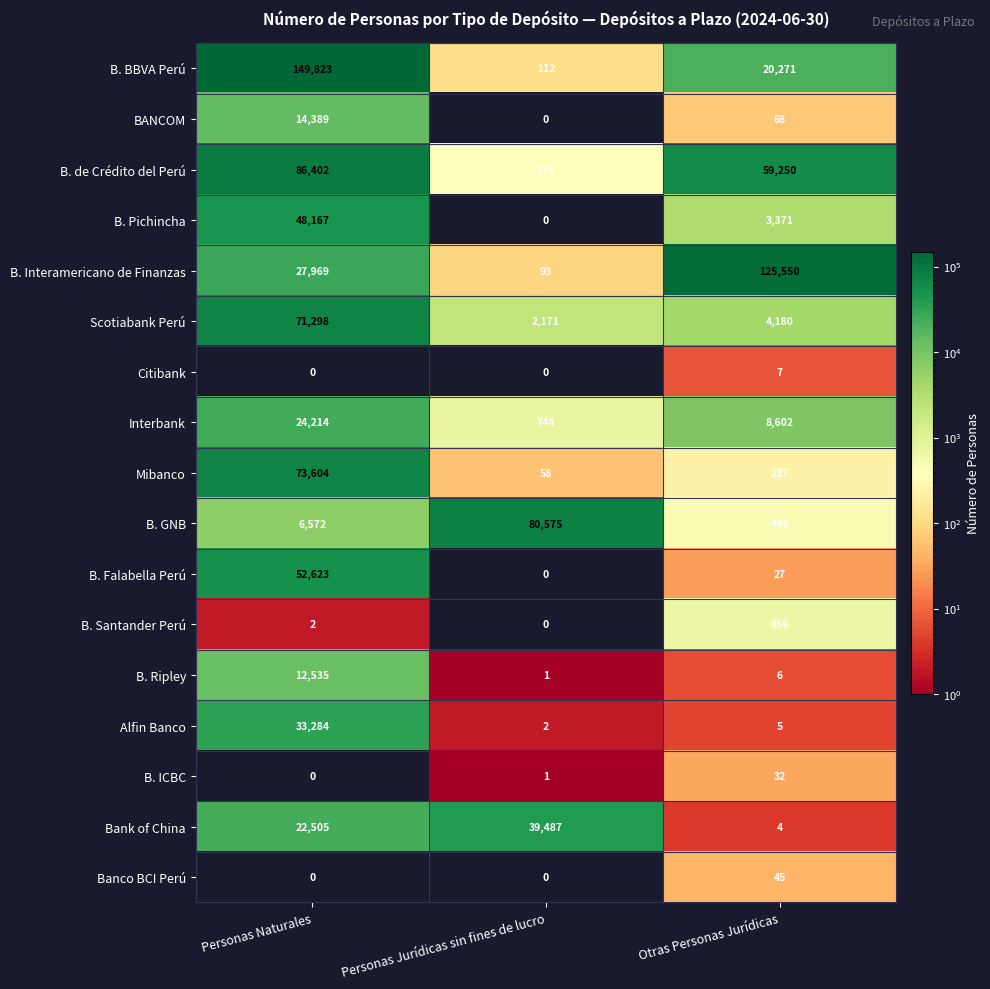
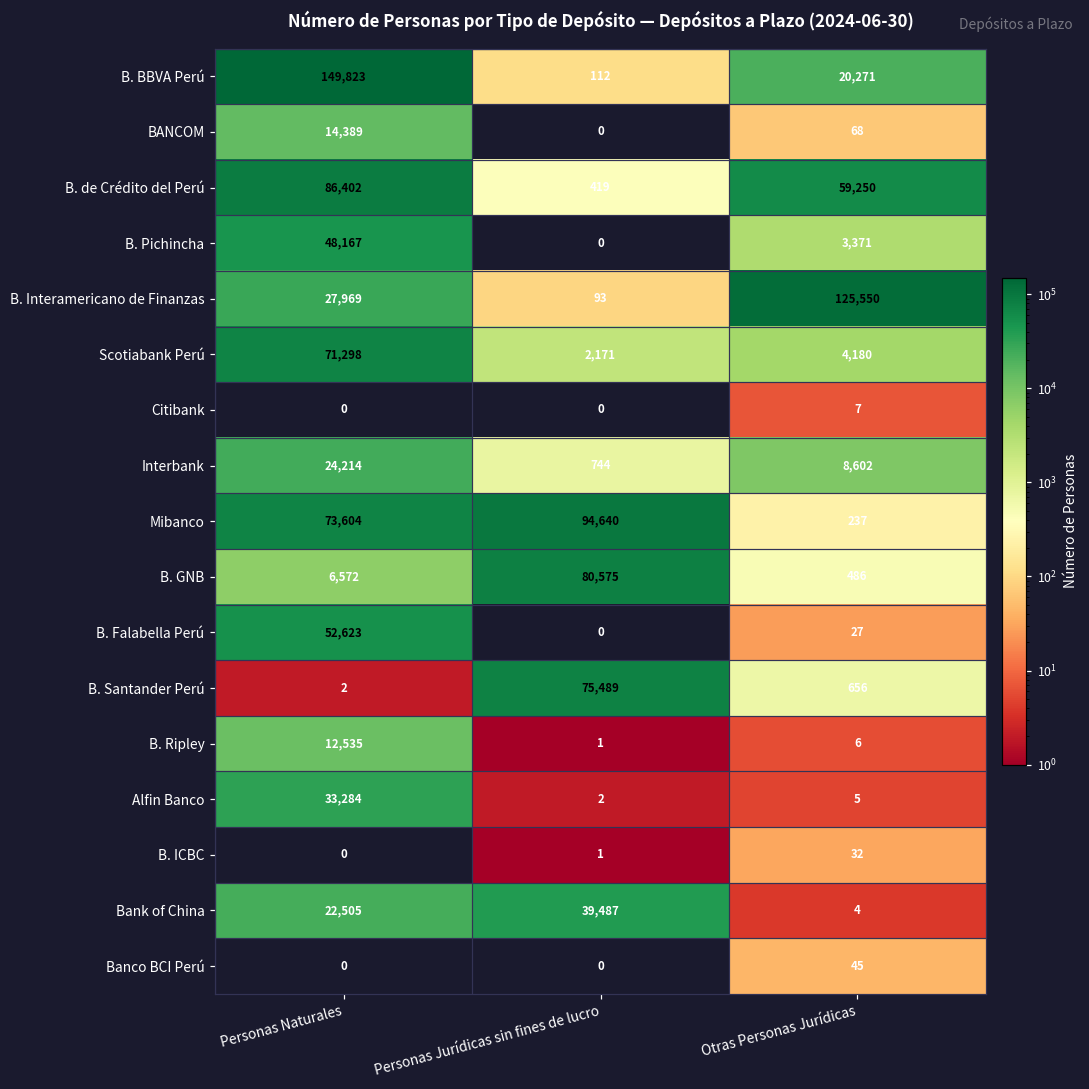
Mibanco, Personas Jurídicas sin fines de lucro: 58 -> 94,640
B. Santander Perú, Personas Jurídicas sin fines de lucro: 0 -> 75,489
